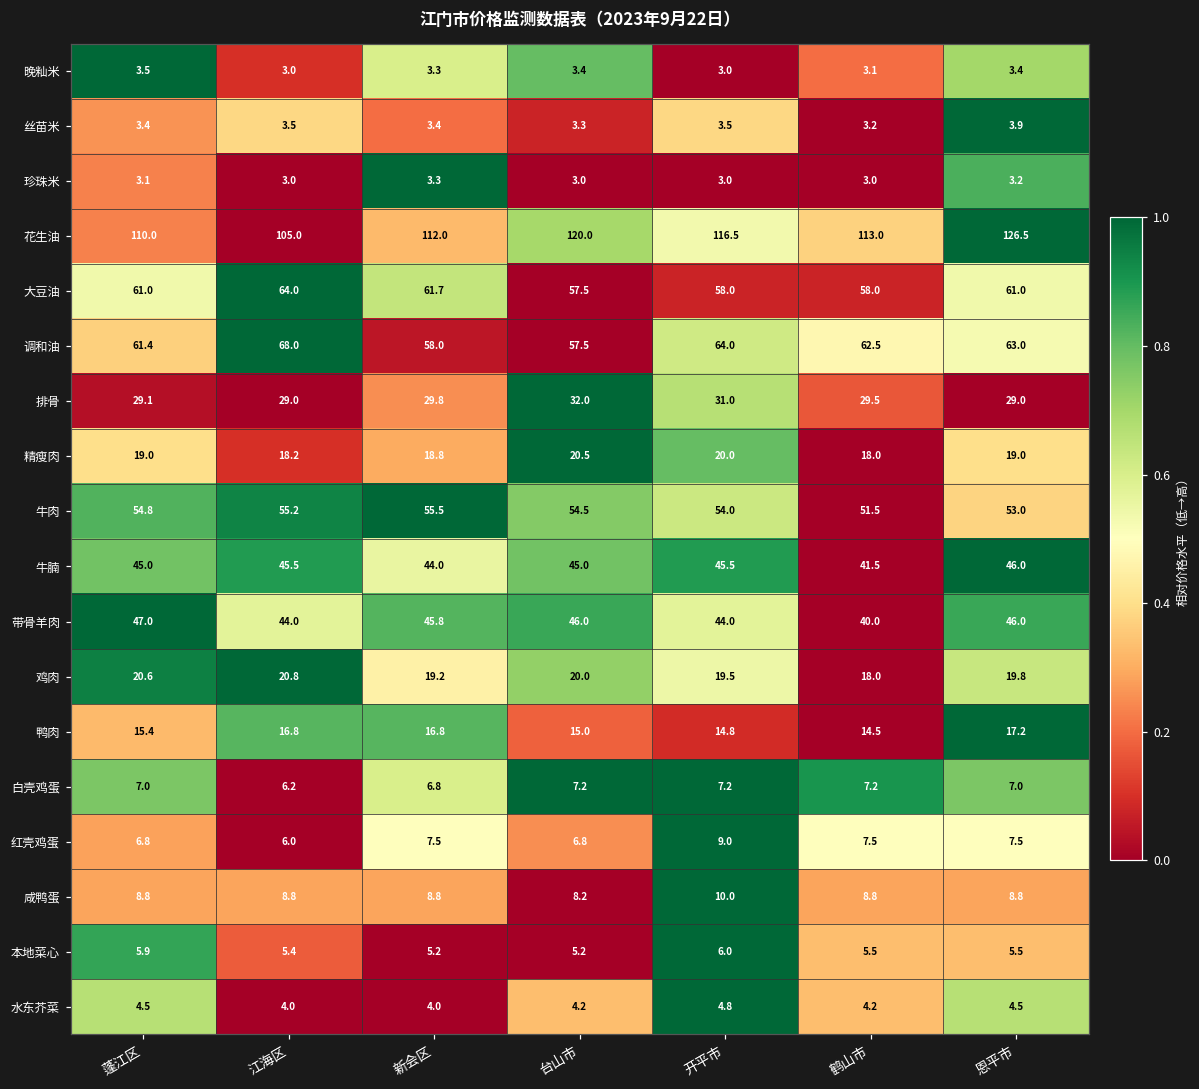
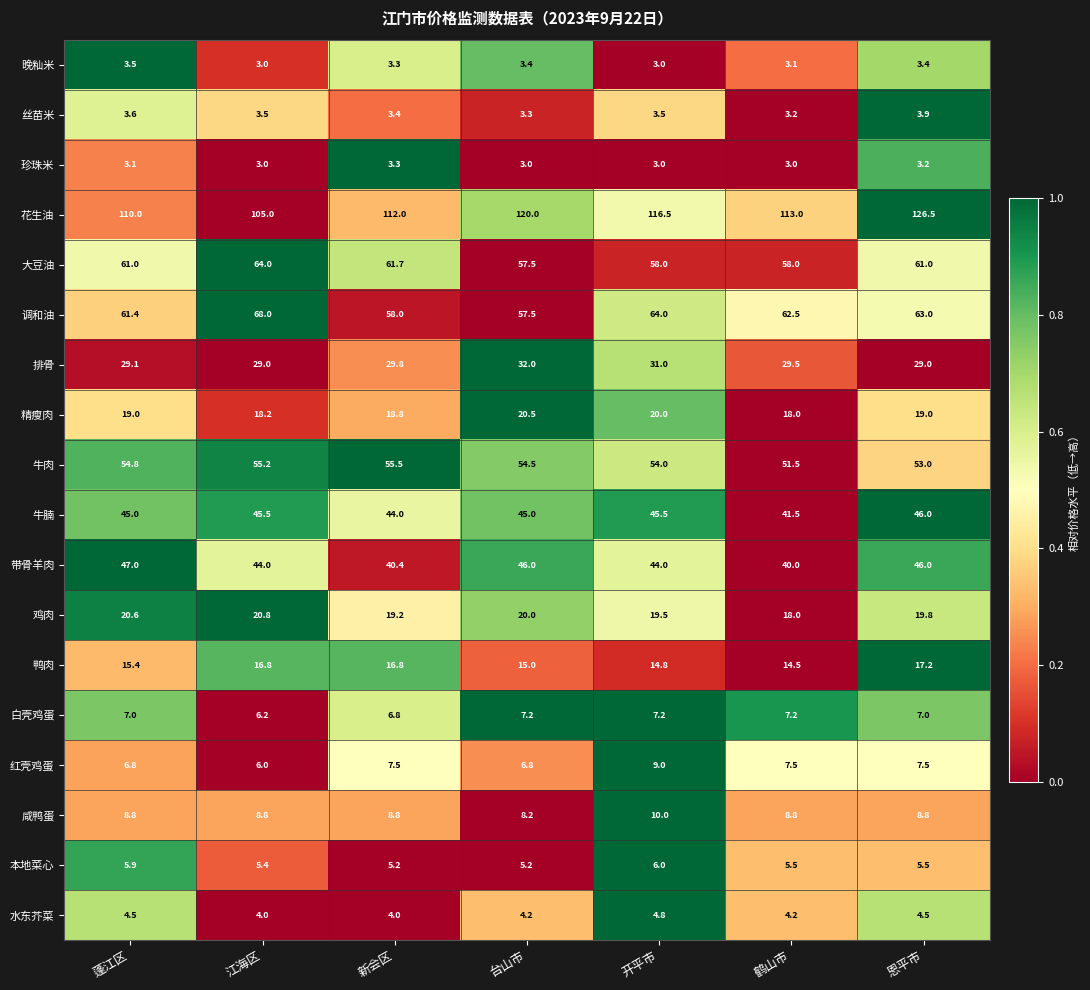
丝苗米, 蓬江区: 3.4 -> 3.6
带骨羊肉, 新会区: 45.8 -> 40.4
